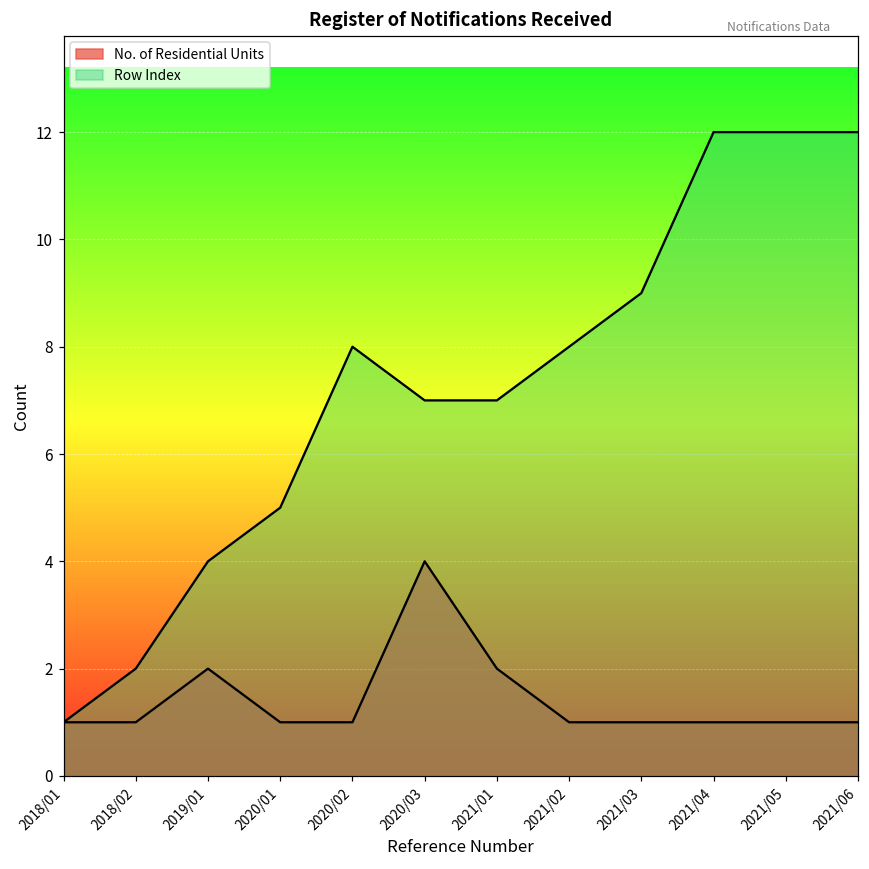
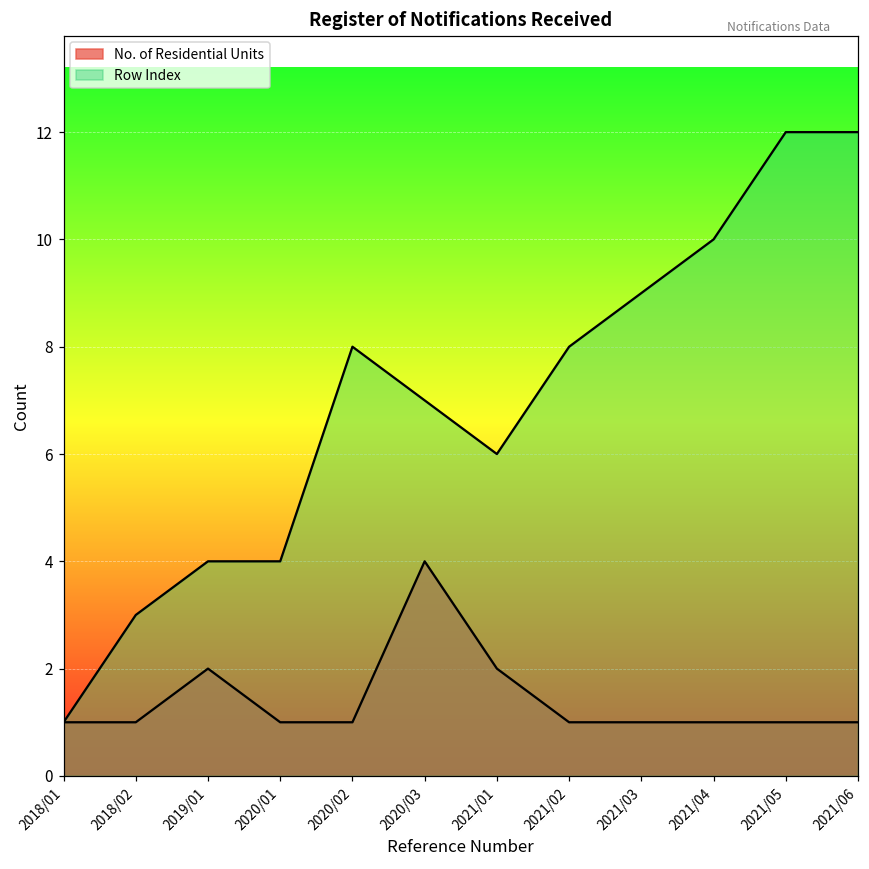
Row Index, 2018/02: 2 -> 3
Row Index, 2020/01: 5 -> 4
Row Index, 2021/01: 7 -> 6
Row Index, 2021/04: 12 -> 10
